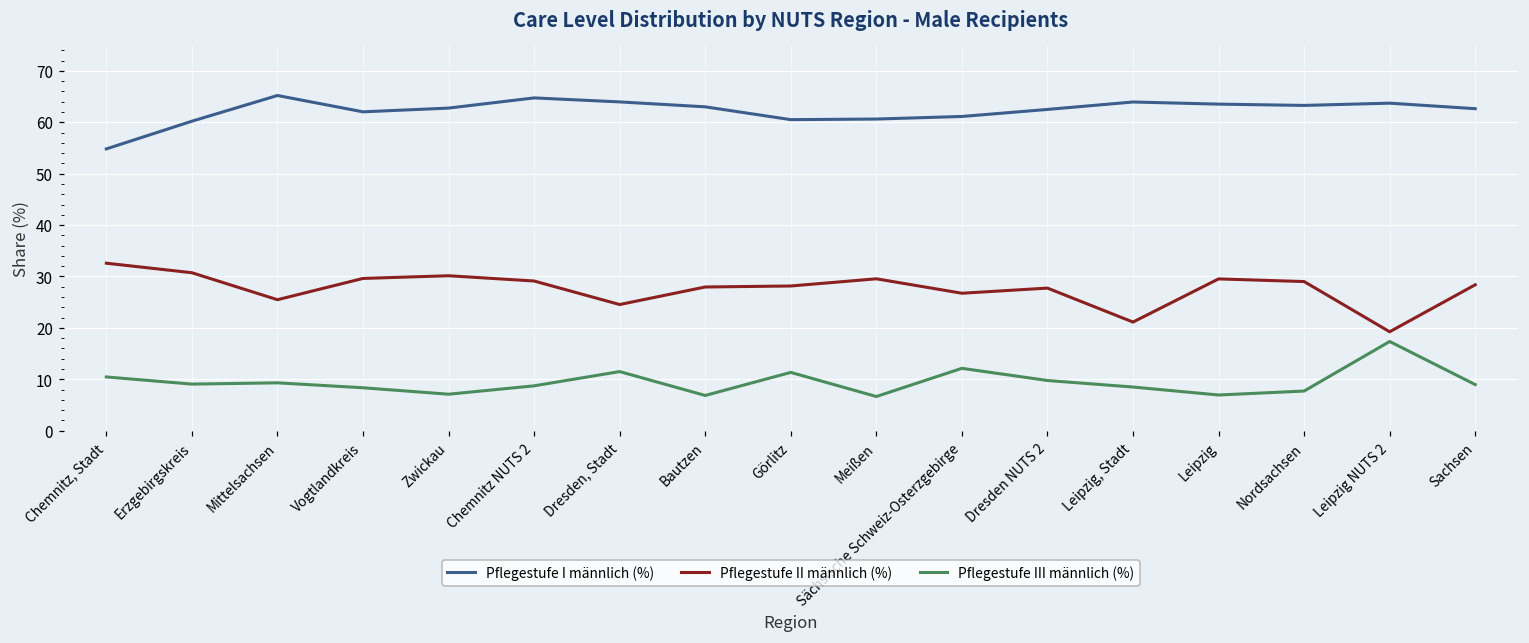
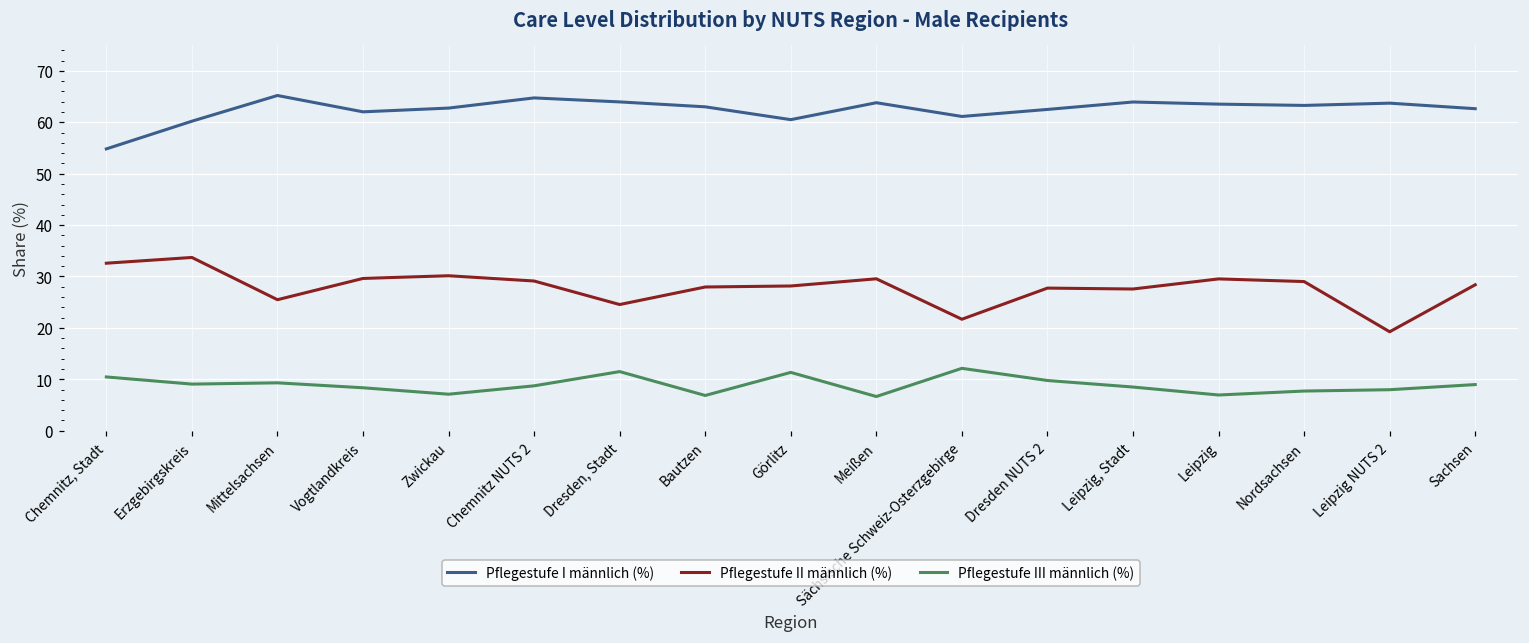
Pflegestufe II männlich (%), Erzgebirgskreis: 31 -> 34
Pflegestufe I männlich (%), Meißen: 61 -> 64
Pflegestufe II männlich (%), Sächsische Schweiz-Osterzgebirge: 27 -> 22
Pflegestufe II männlich (%), Leipzig, Stadt: 21 -> 28
Pflegestufe III männlich (%), Leipzig NUTS 2: 17 -> 8
